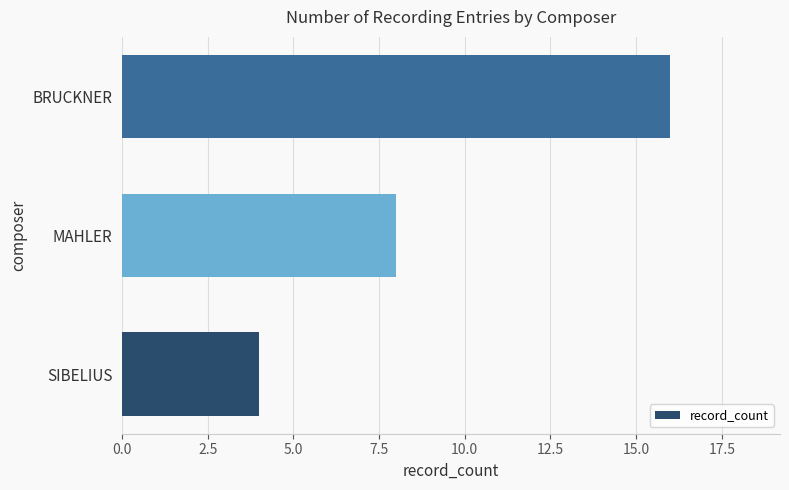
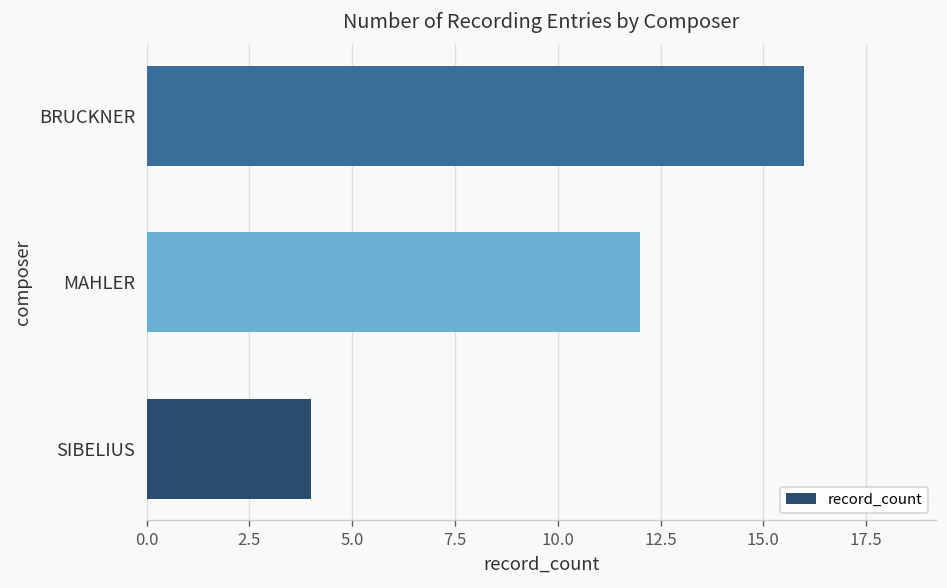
MAHLER: 8 -> 12
